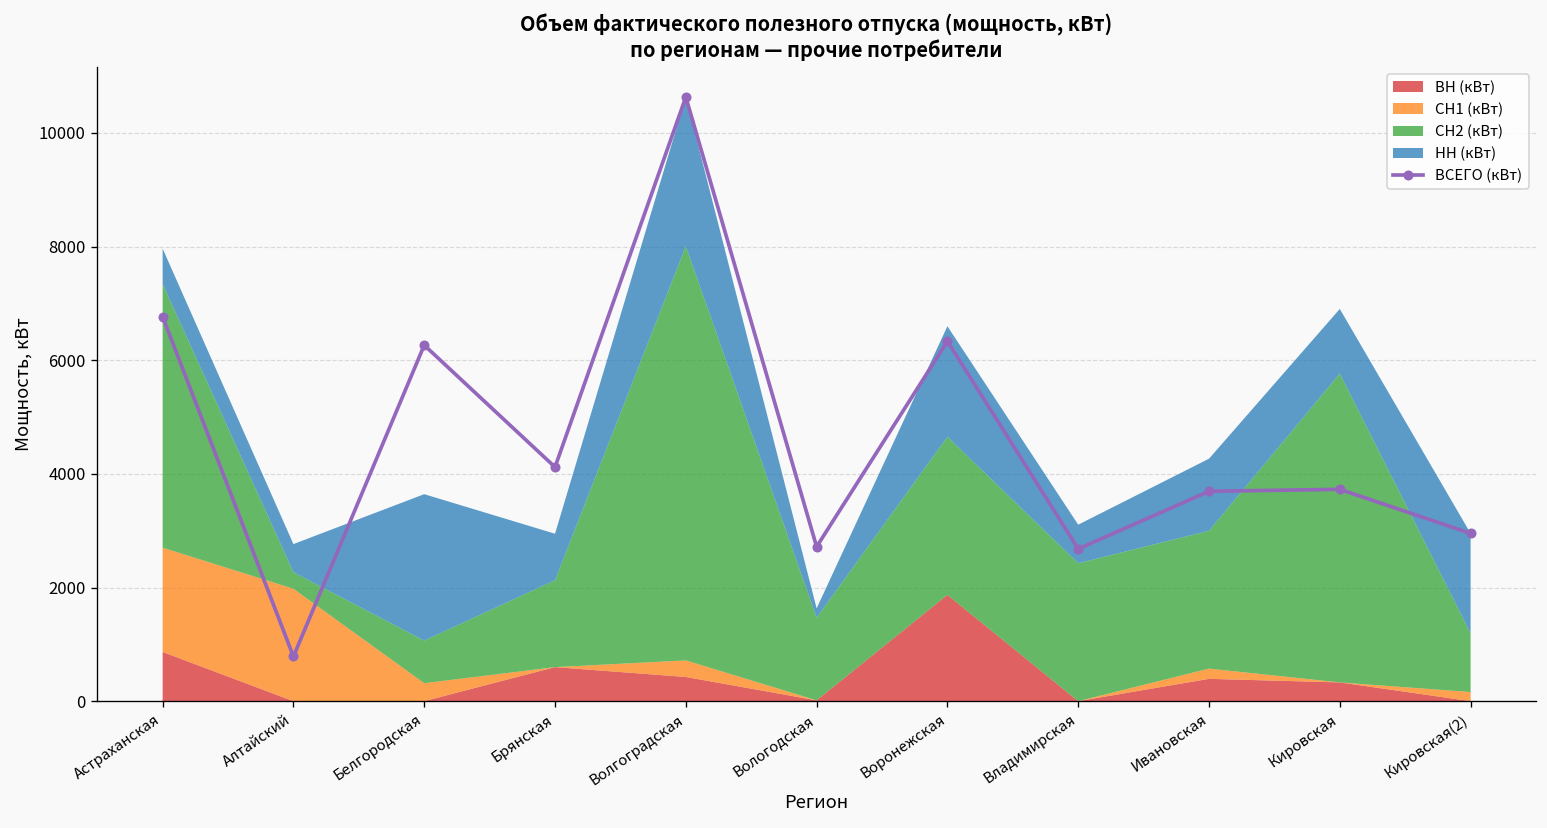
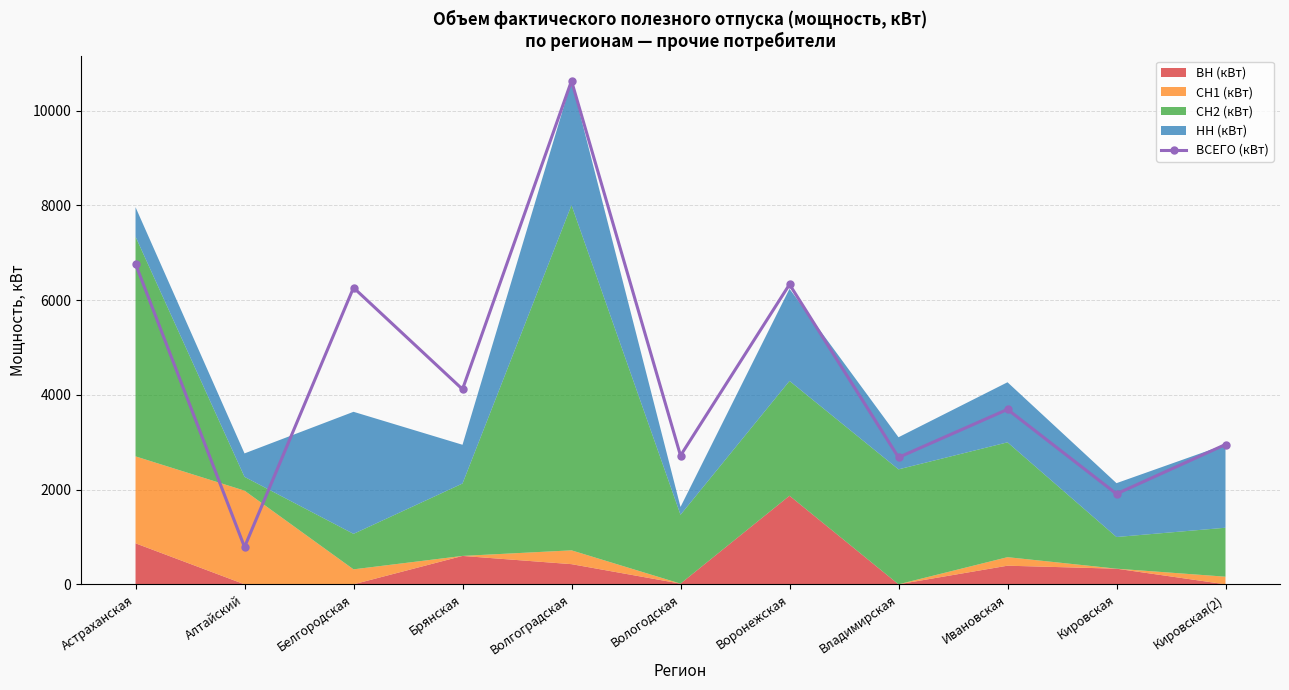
СН2 (кВт), Воронежская: 2800 -> 2400
ВСЕГО (кВт), Кировская: 3700 -> 1900
СН2 (кВт), Кировская: 5400 -> 700
